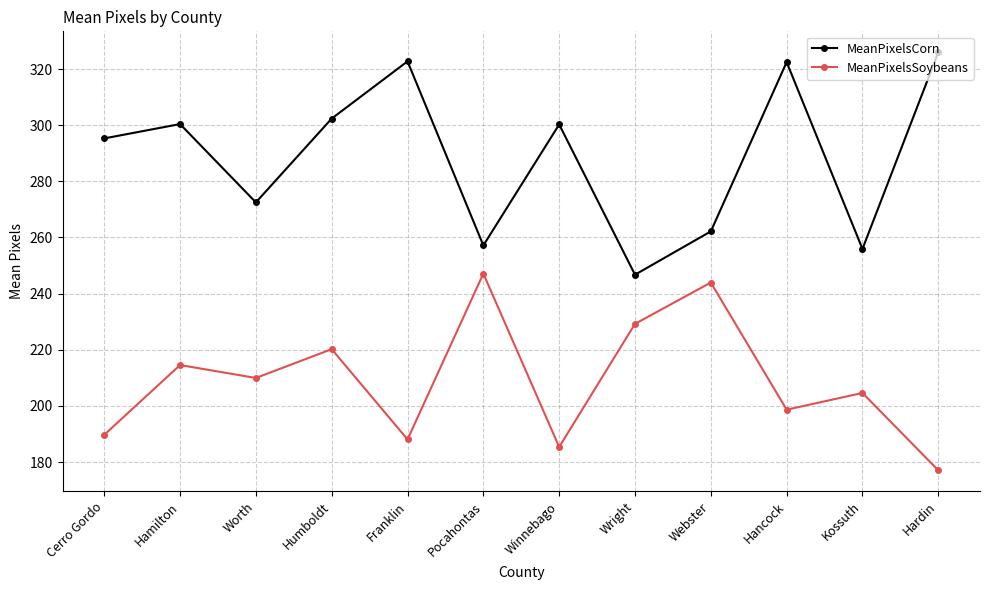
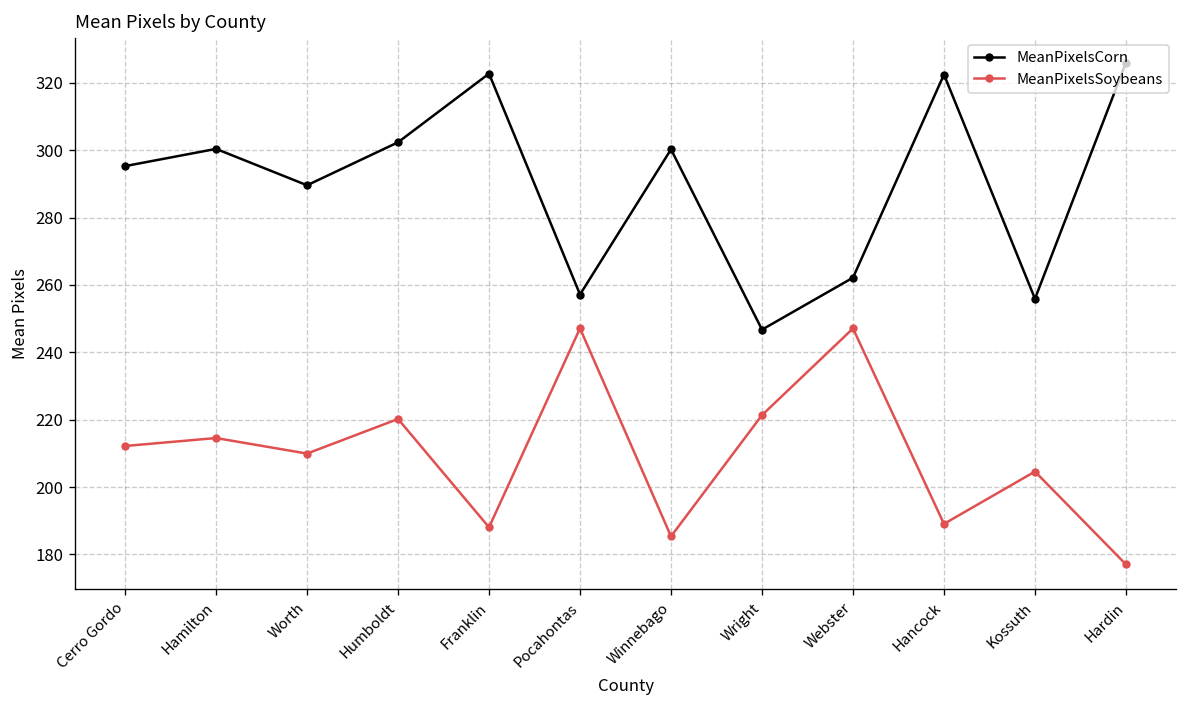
MeanPixelsSoybeans, Cerro Gordo: 190 -> 212
MeanPixelsCorn, Worth: 273 -> 290
MeanPixelsSoybeans, Wright: 229 -> 221
MeanPixelsSoybeans, Webster: 244 -> 247
MeanPixelsSoybeans, Hancock: 199 -> 189
